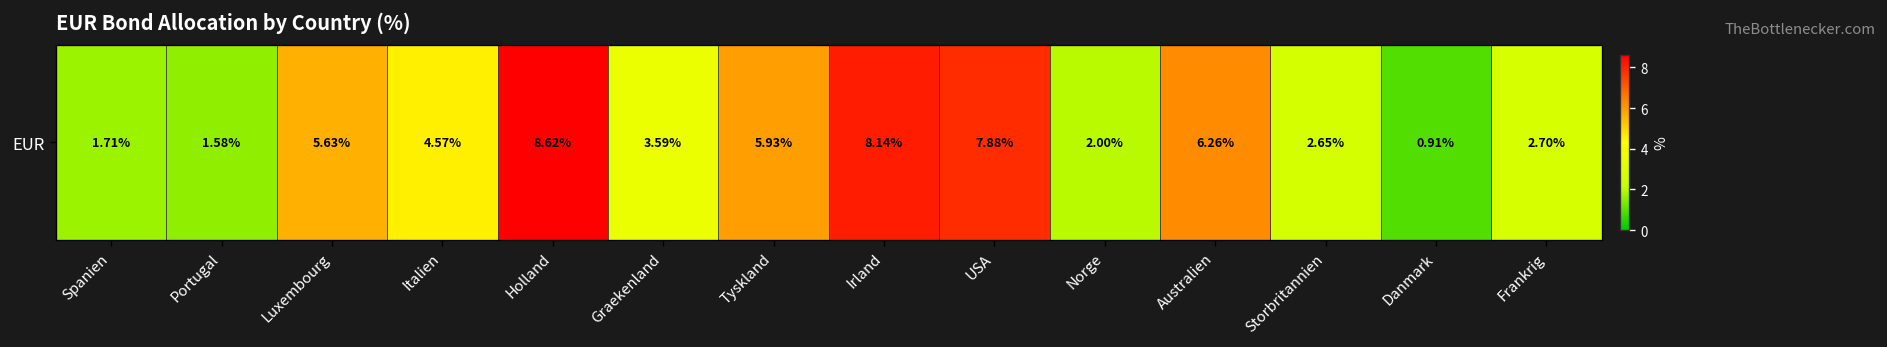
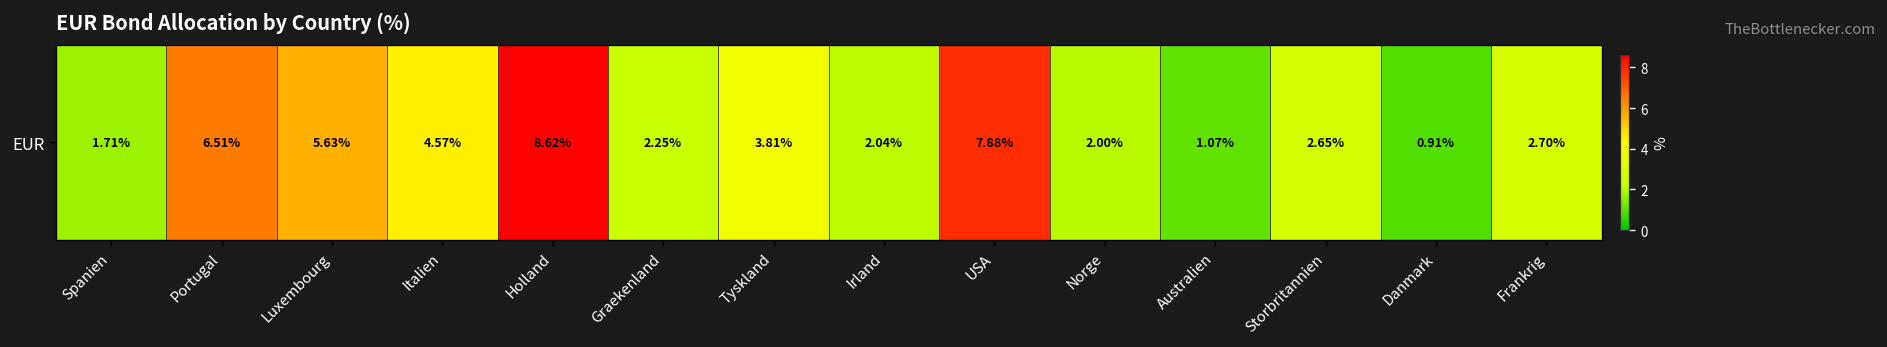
EUR, Portugal: 1.58% -> 6.51%
EUR, Graekenland: 3.59% -> 2.25%
EUR, Tyskland: 5.93% -> 3.81%
EUR, Irland: 8.14% -> 2.04%
EUR, Australien: 6.26% -> 1.07%
